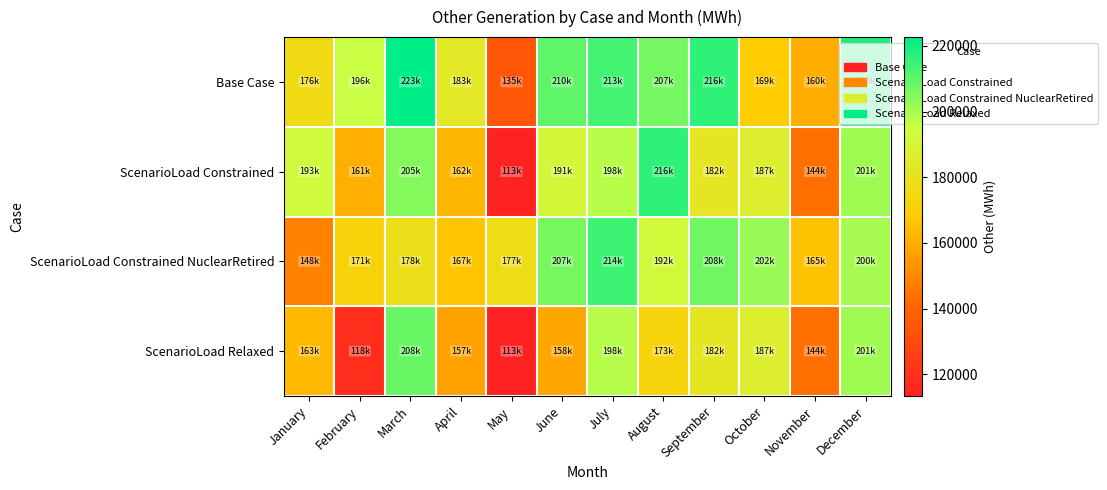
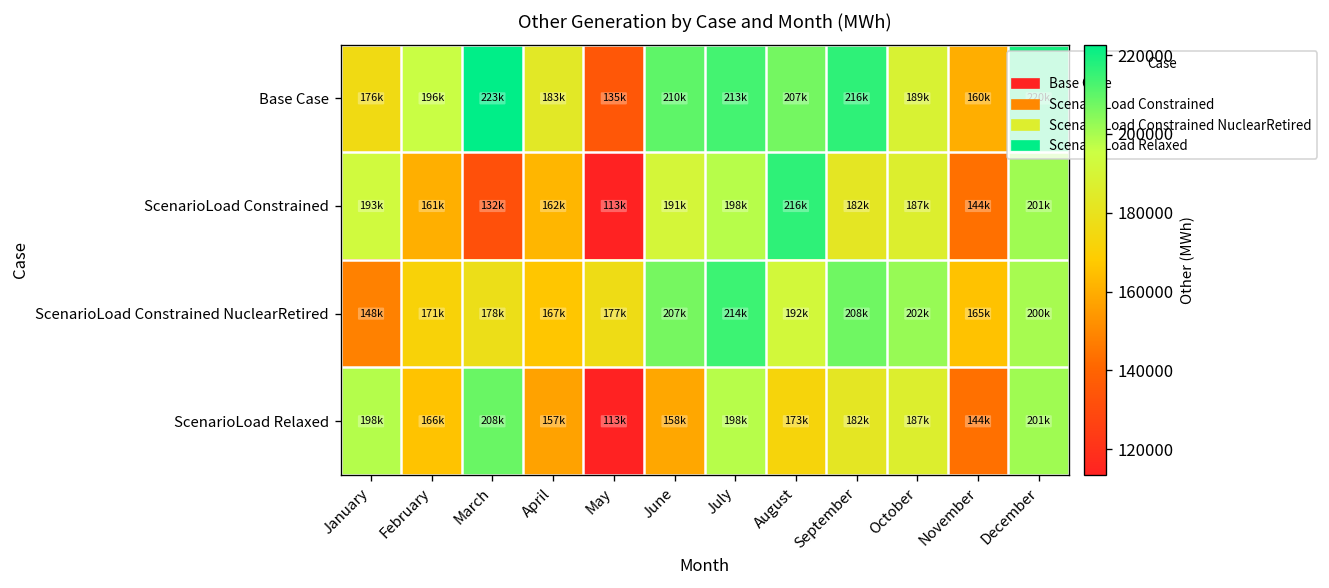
Base Case, October: 169k -> 189k
ScenarioLoad Constrained, March: 205k -> 132k
ScenarioLoad Relaxed, January: 163k -> 198k
ScenarioLoad Relaxed, February: 118k -> 166k
